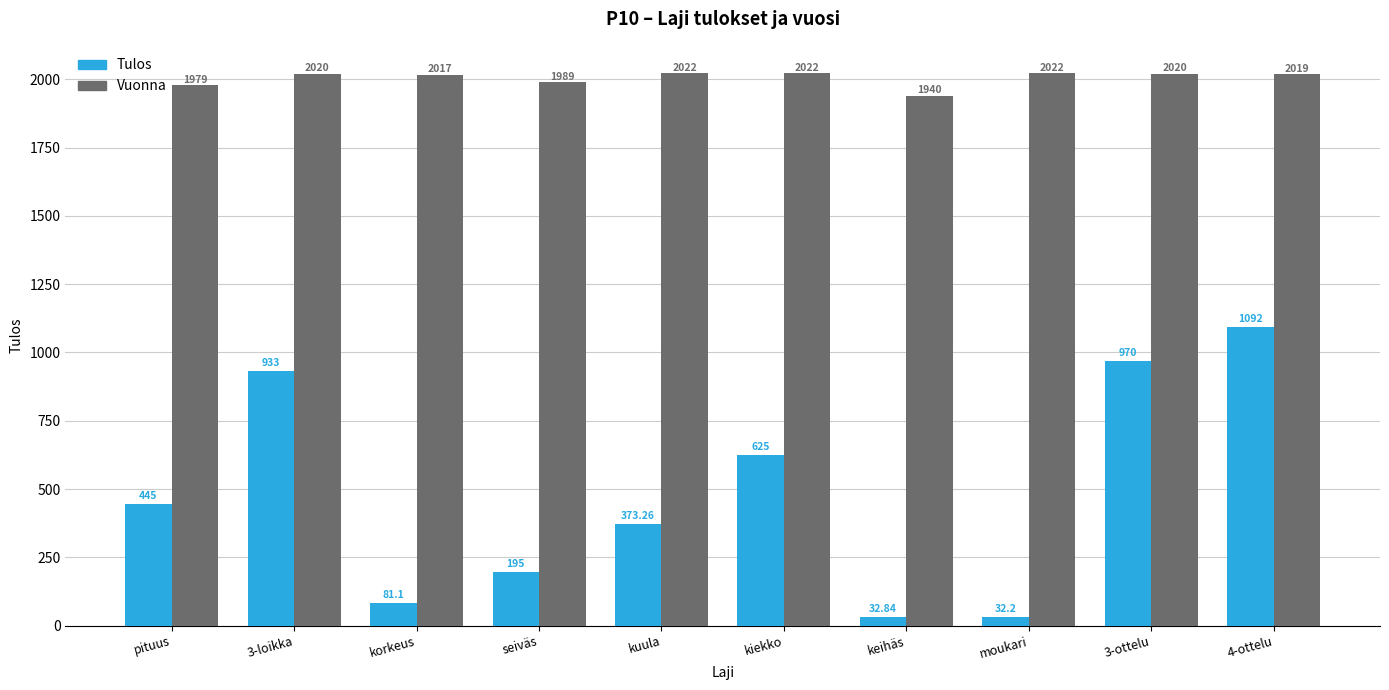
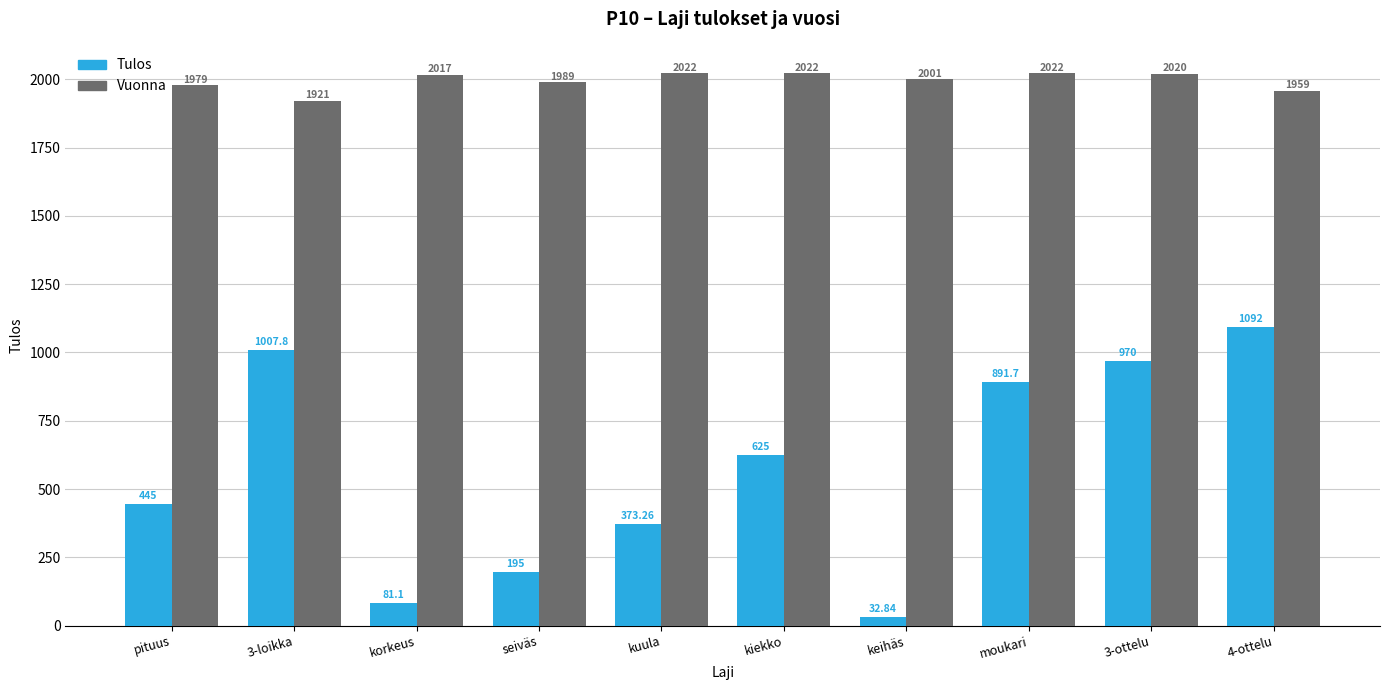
Tulos, 3-loikka: 933 -> 1007.8
Vuonna, 3-loikka: 2020 -> 1921
Vuonna, keihäs: 1940 -> 2001
Tulos, moukari: 32.2 -> 891.7
Vuonna, 4-ottelu: 2019 -> 1959
